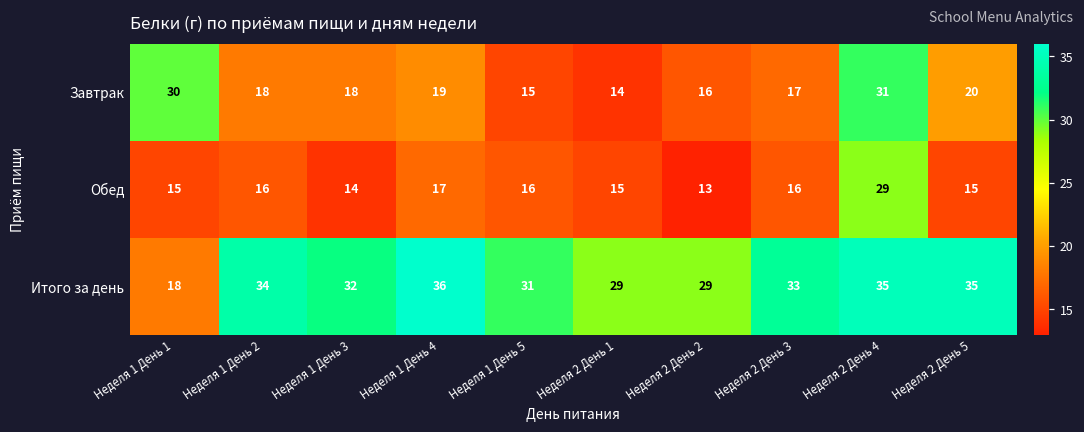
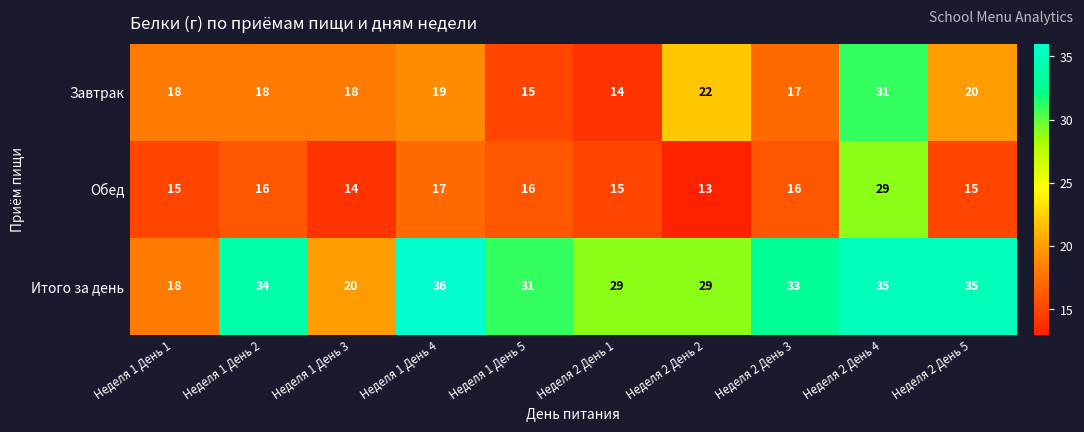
Завтрак, Неделя 1 День 1: 30 -> 18
Завтрак, Неделя 2 День 2: 16 -> 22
Итого за день, Неделя 1 День 3: 32 -> 20
